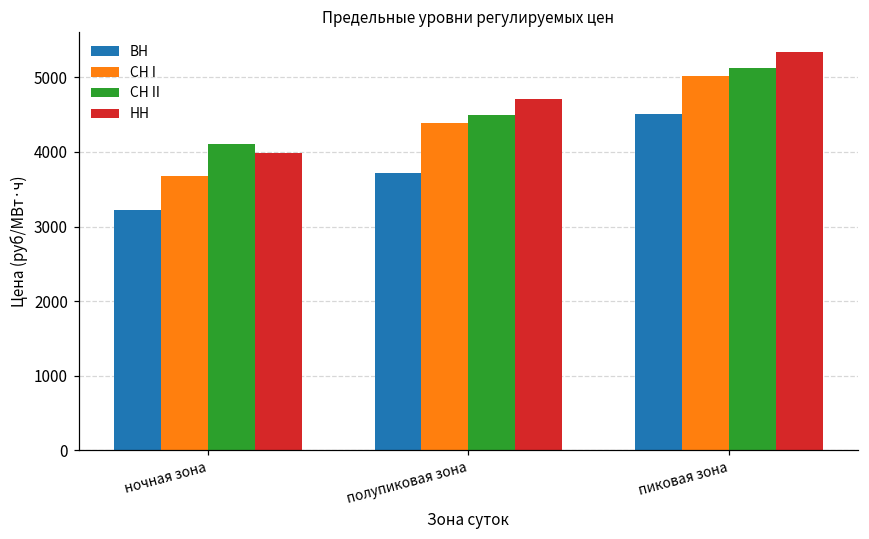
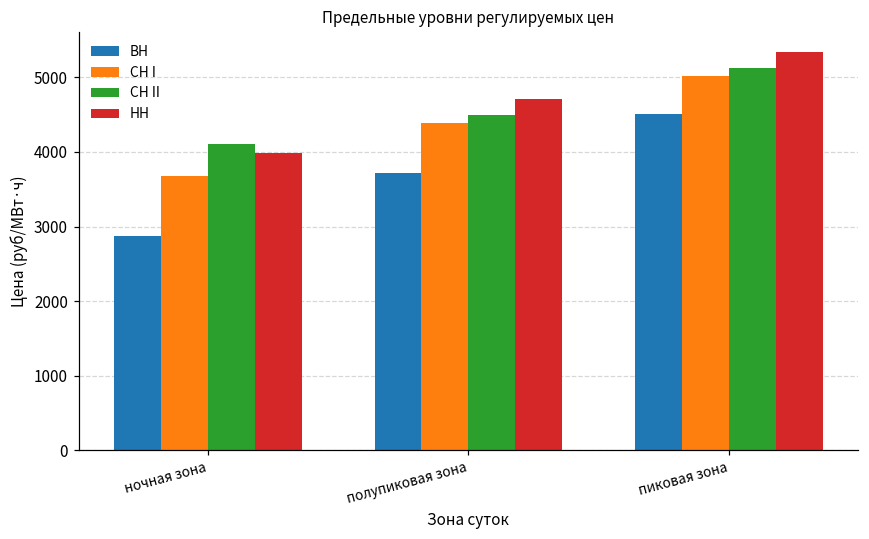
ВН, ночная зона: 3200 -> 2900
